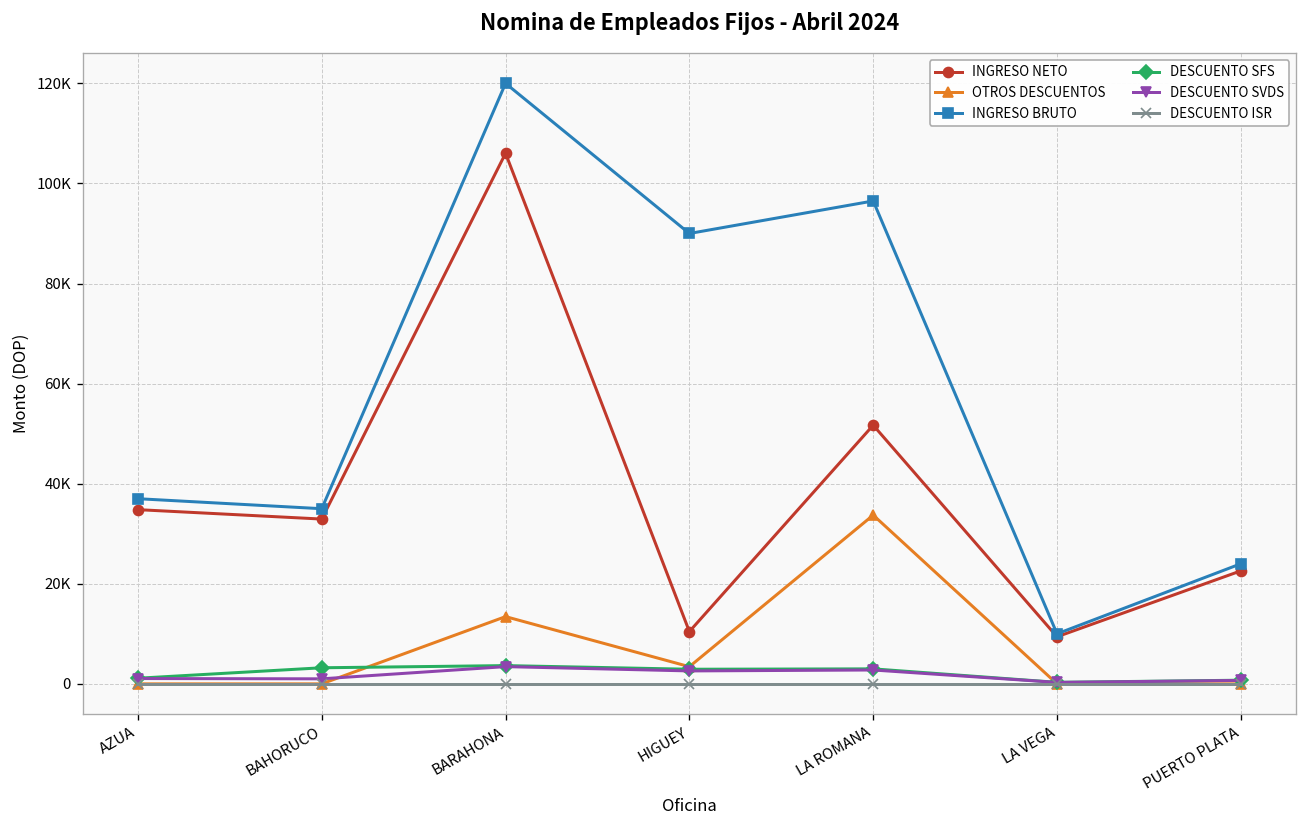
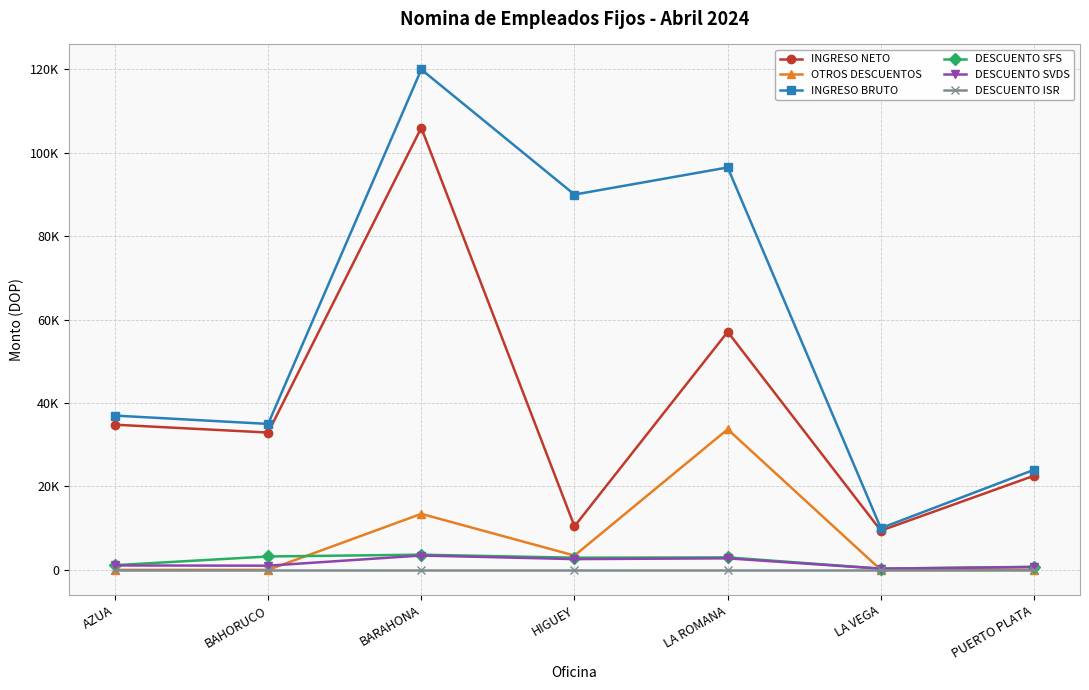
INGRESO NETO, LA ROMANA: 52000 -> 57000
